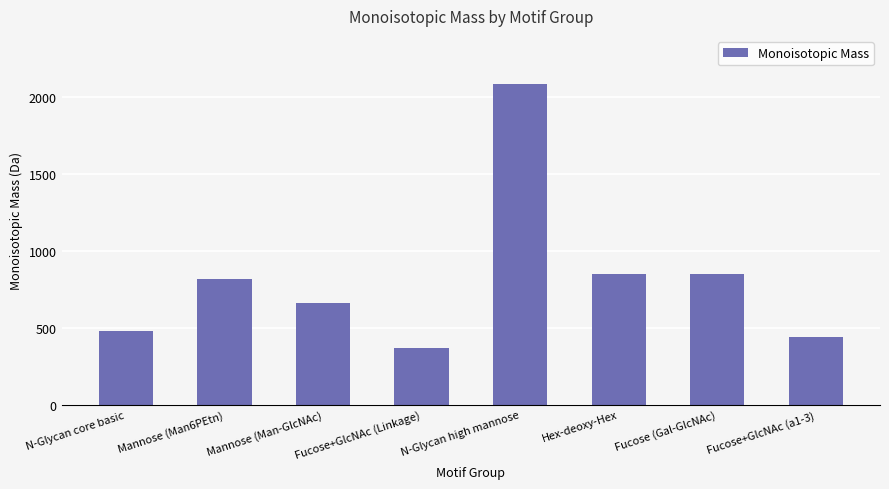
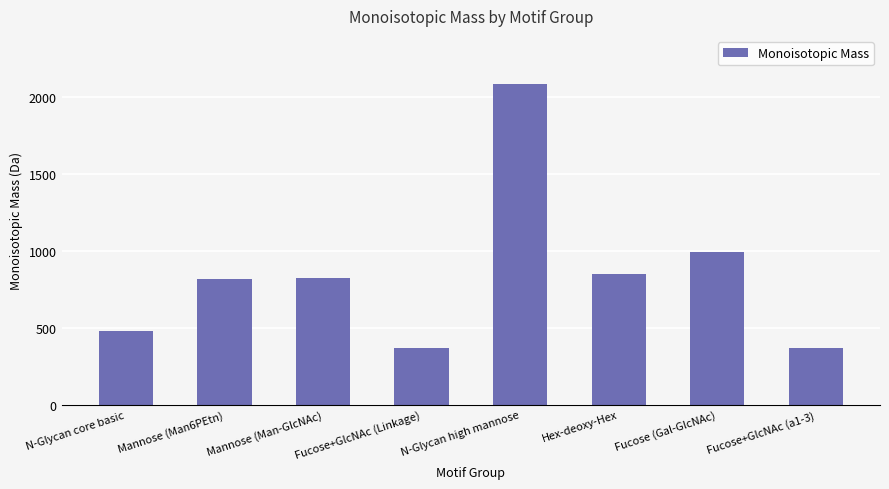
Mannose (Man-GlcNAc): 660 -> 830
Fucose (Gal-GlcNAc): 850 -> 990
Fucose+GlcNAc (a1-3): 440 -> 370
